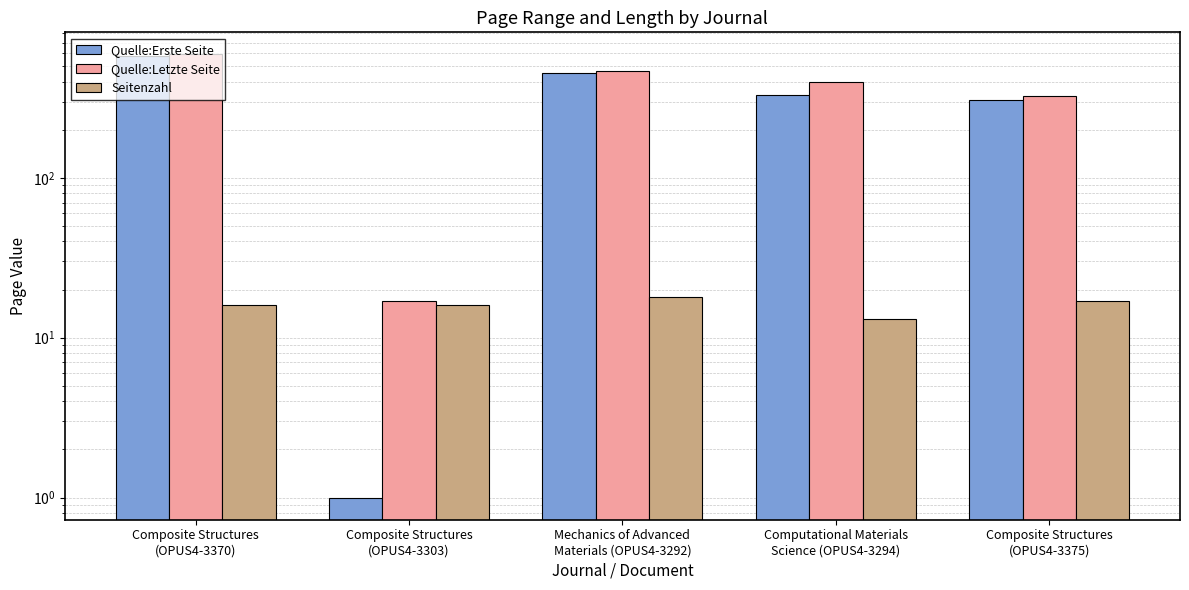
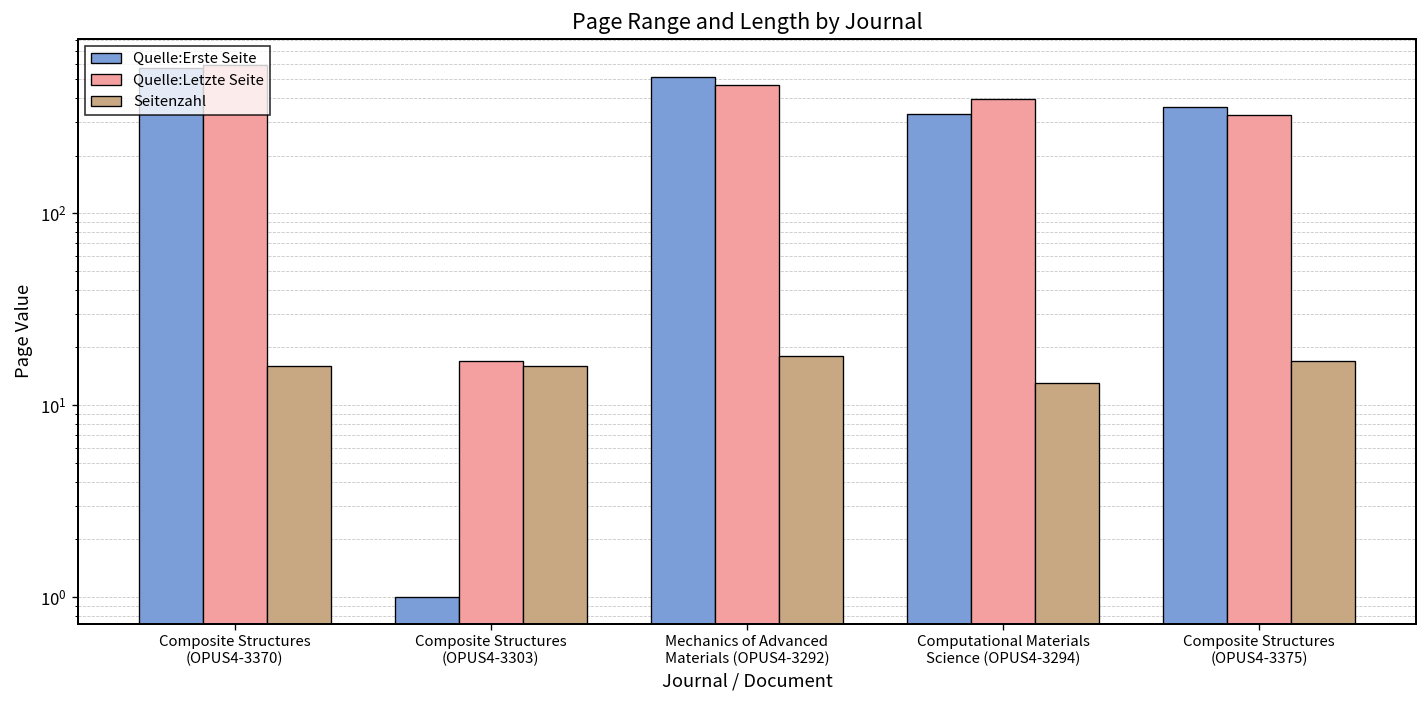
Quelle:Erste Seite, Mechanics of Advanced Materials (OPUS4-3292): 450 -> 520
Quelle:Erste Seite, Composite Structures (OPUS4-3375): 310 -> 360
